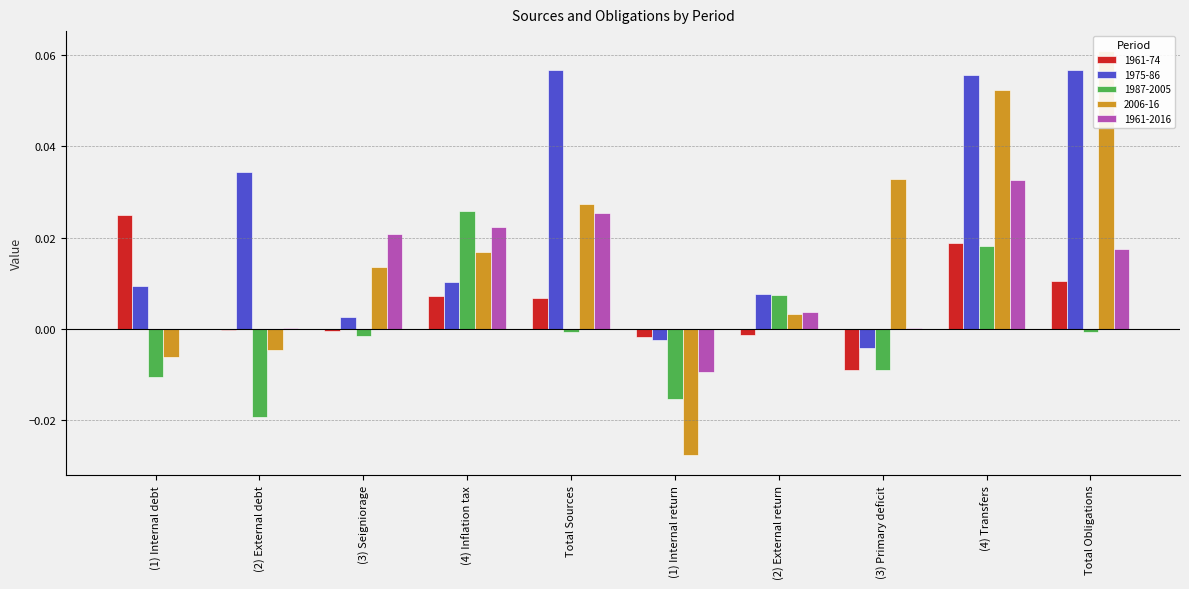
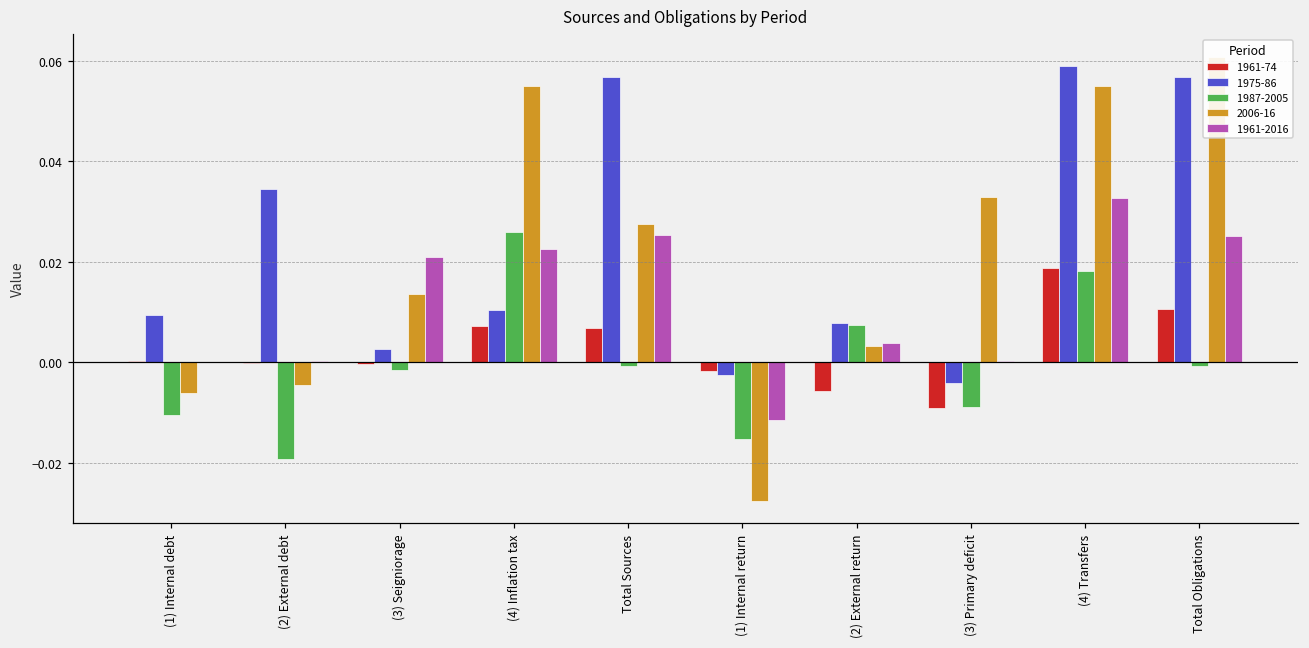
1961-74, (1) Internal debt: 0.025 -> 0.000
2006-16, (4) Inflation tax: 0.017 -> 0.055
1961-2016, (1) Internal return: -0.009 -> -0.012
1961-74, (2) External return: -0.001 -> -0.006
1975-86, (4) Transfers: 0.056 -> 0.059
2006-16, (4) Transfers: 0.052 -> 0.055
1961-2016, Total Obligations: 0.017 -> 0.025
